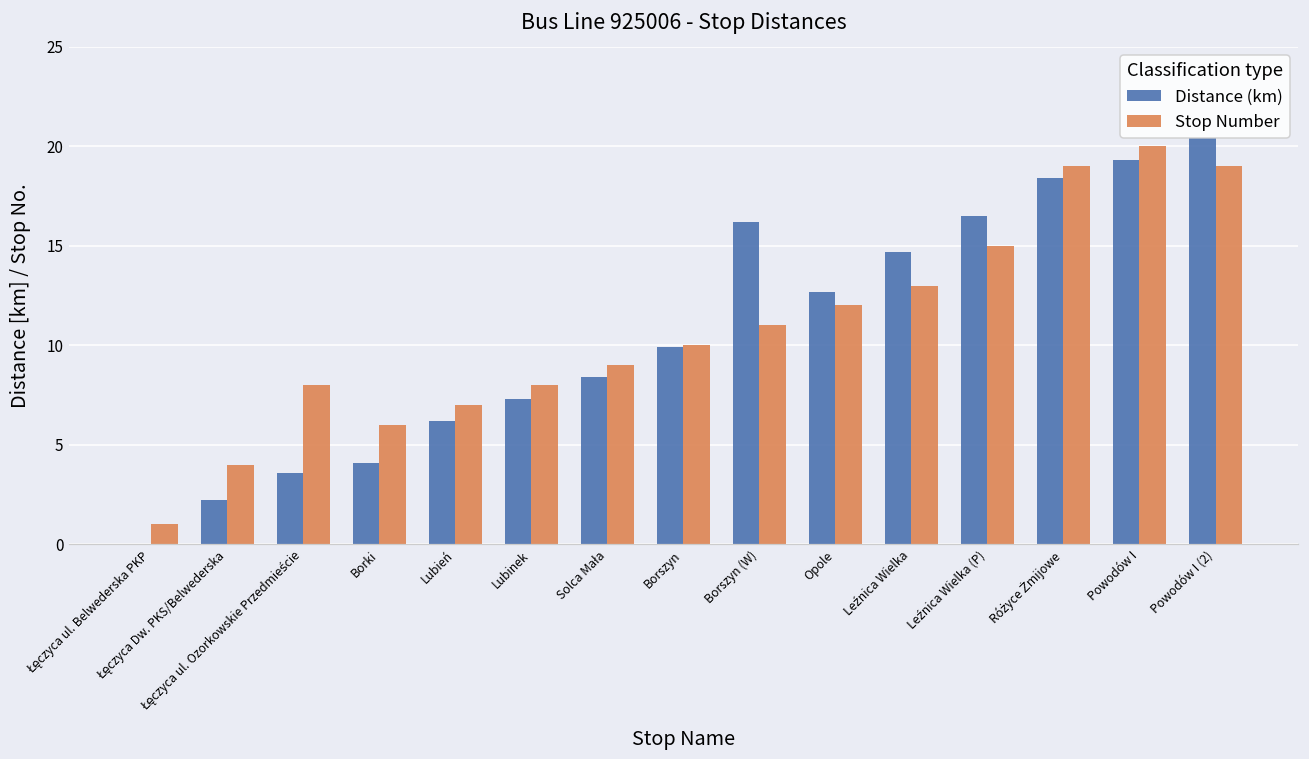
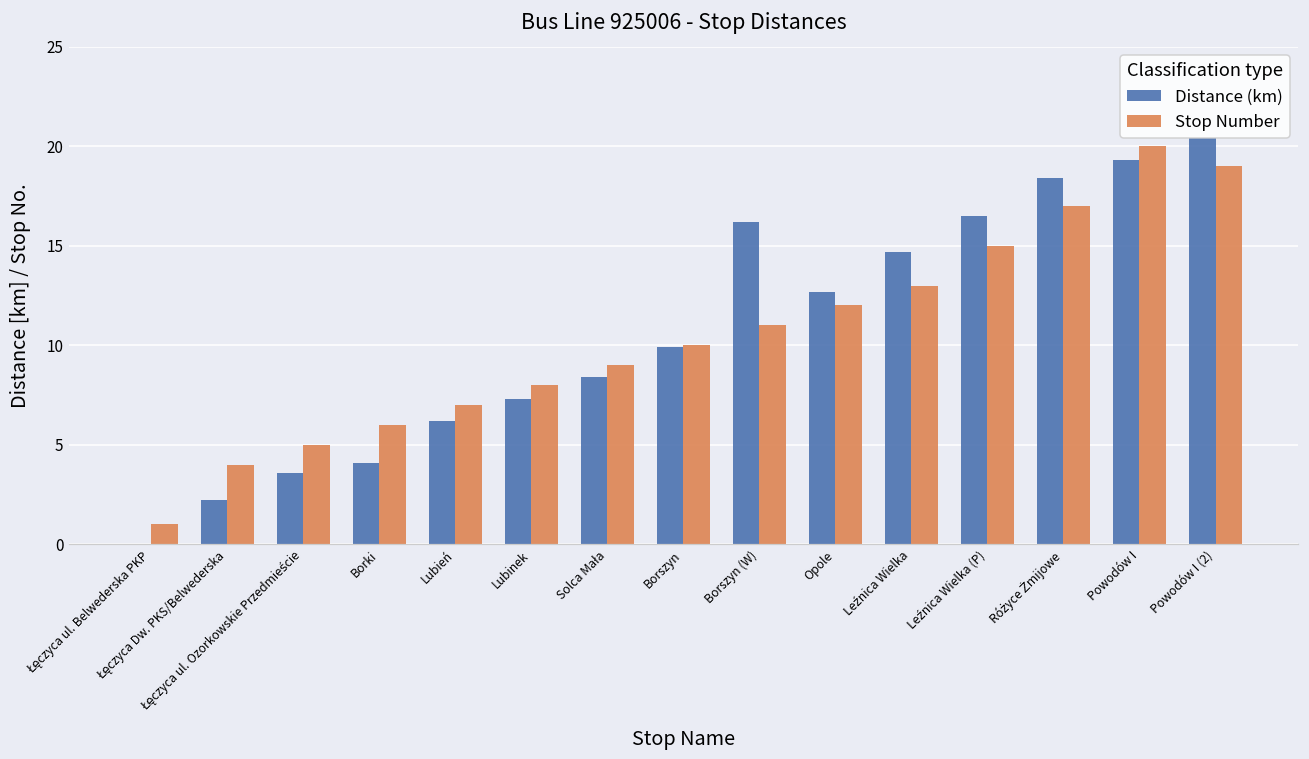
Stop Number, Łęczyca ul. Ozorkowskie Przedmieście: 8 -> 5
Stop Number, Różyce Żmijowe: 19 -> 17
